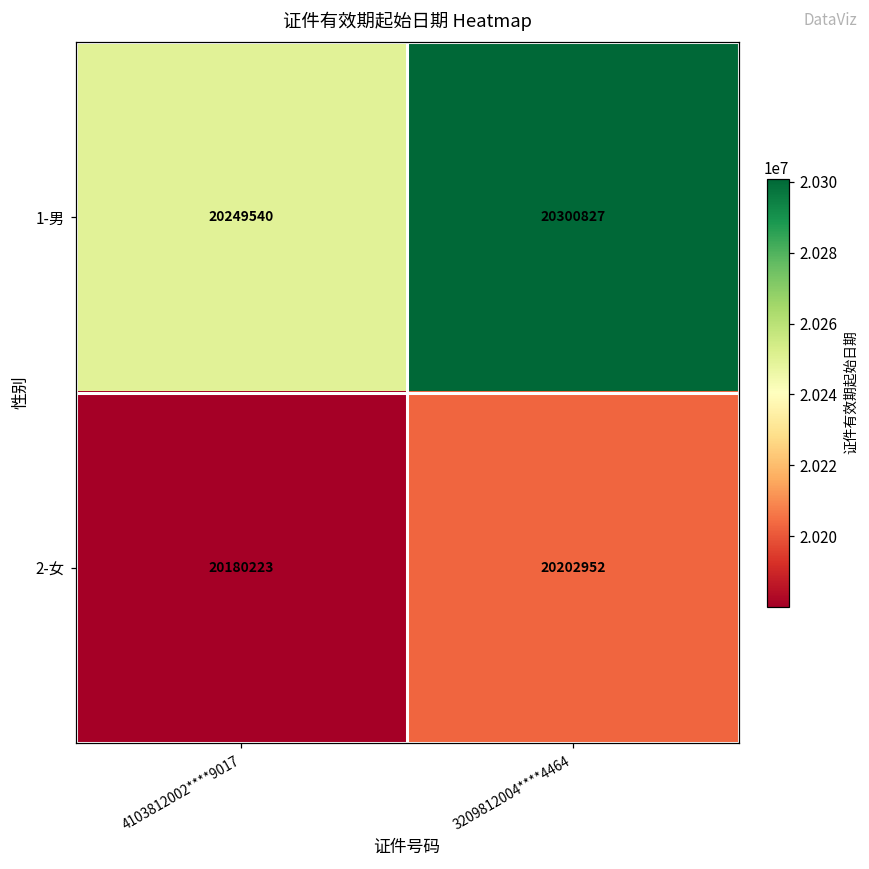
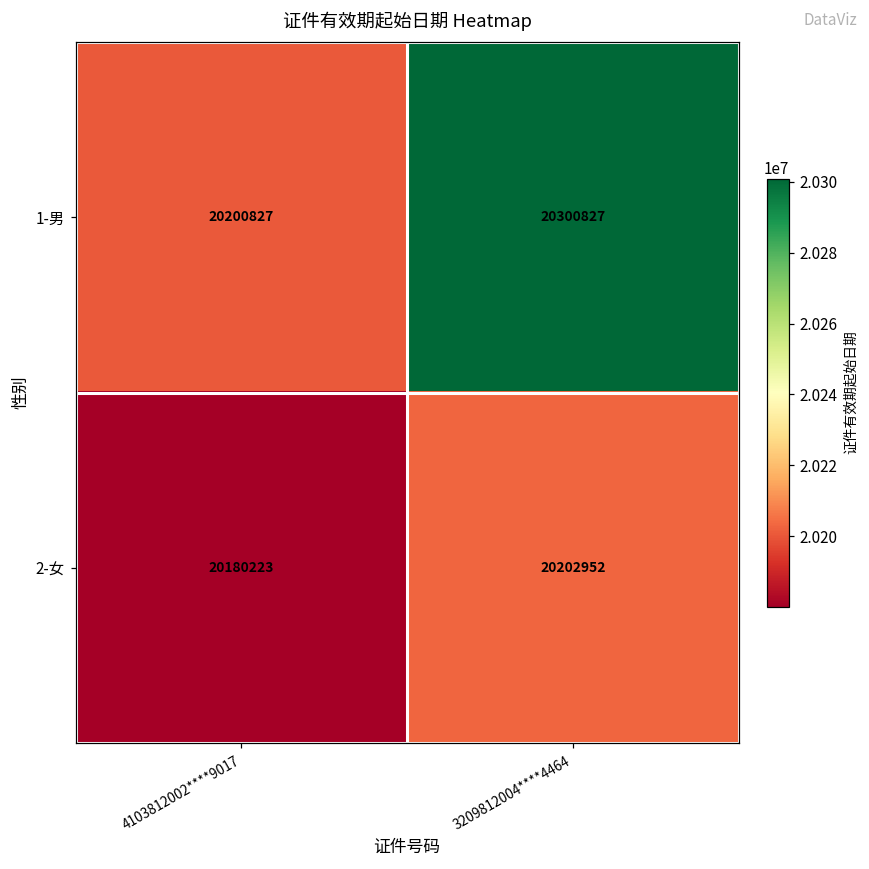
1-男, 4103812002****9017: 20249540 -> 20200827
